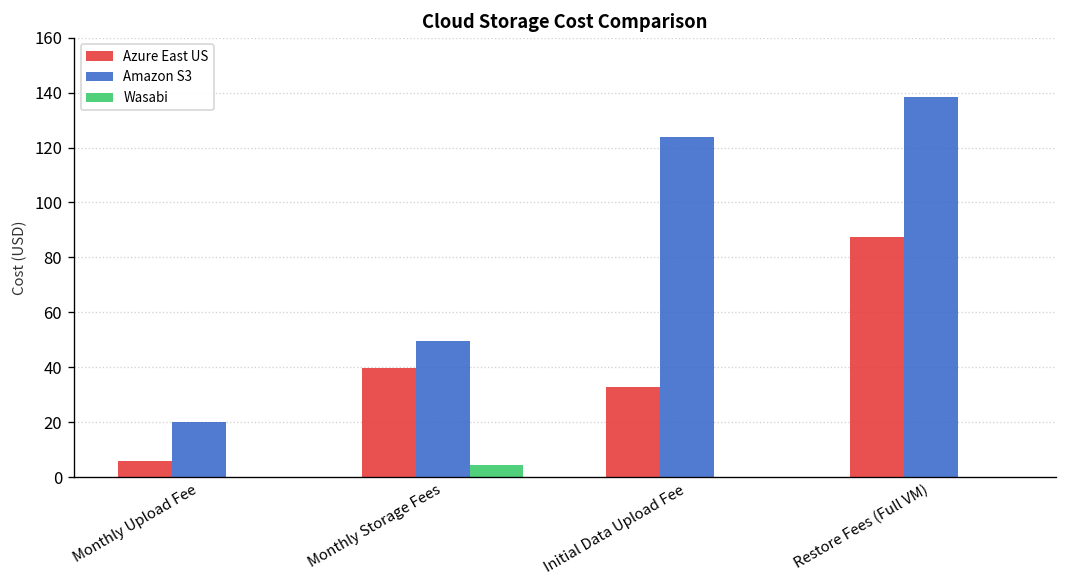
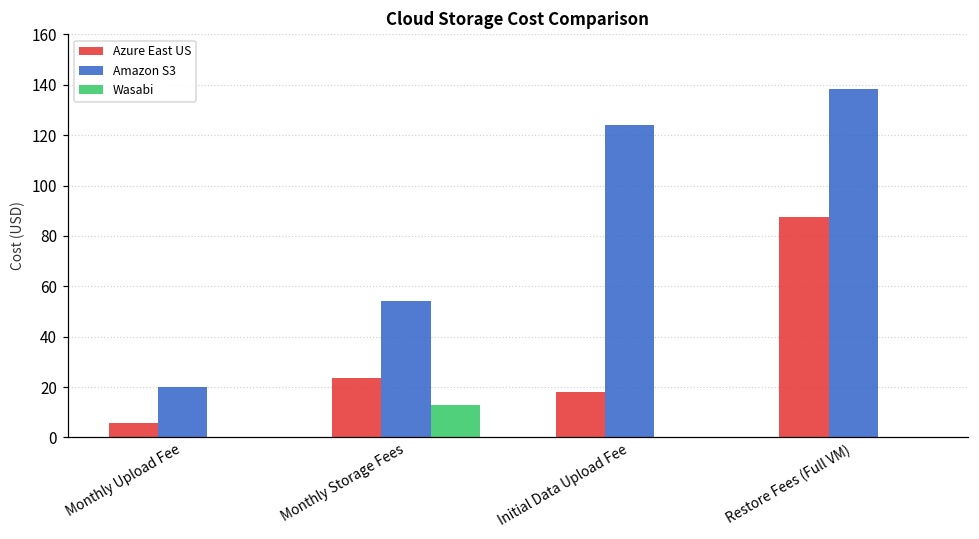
Azure East US, Monthly Storage Fees: 40 -> 24
Amazon S3, Monthly Storage Fees: 50 -> 54
Wasabi, Monthly Storage Fees: 5 -> 13
Azure East US, Initial Data Upload Fee: 33 -> 18
